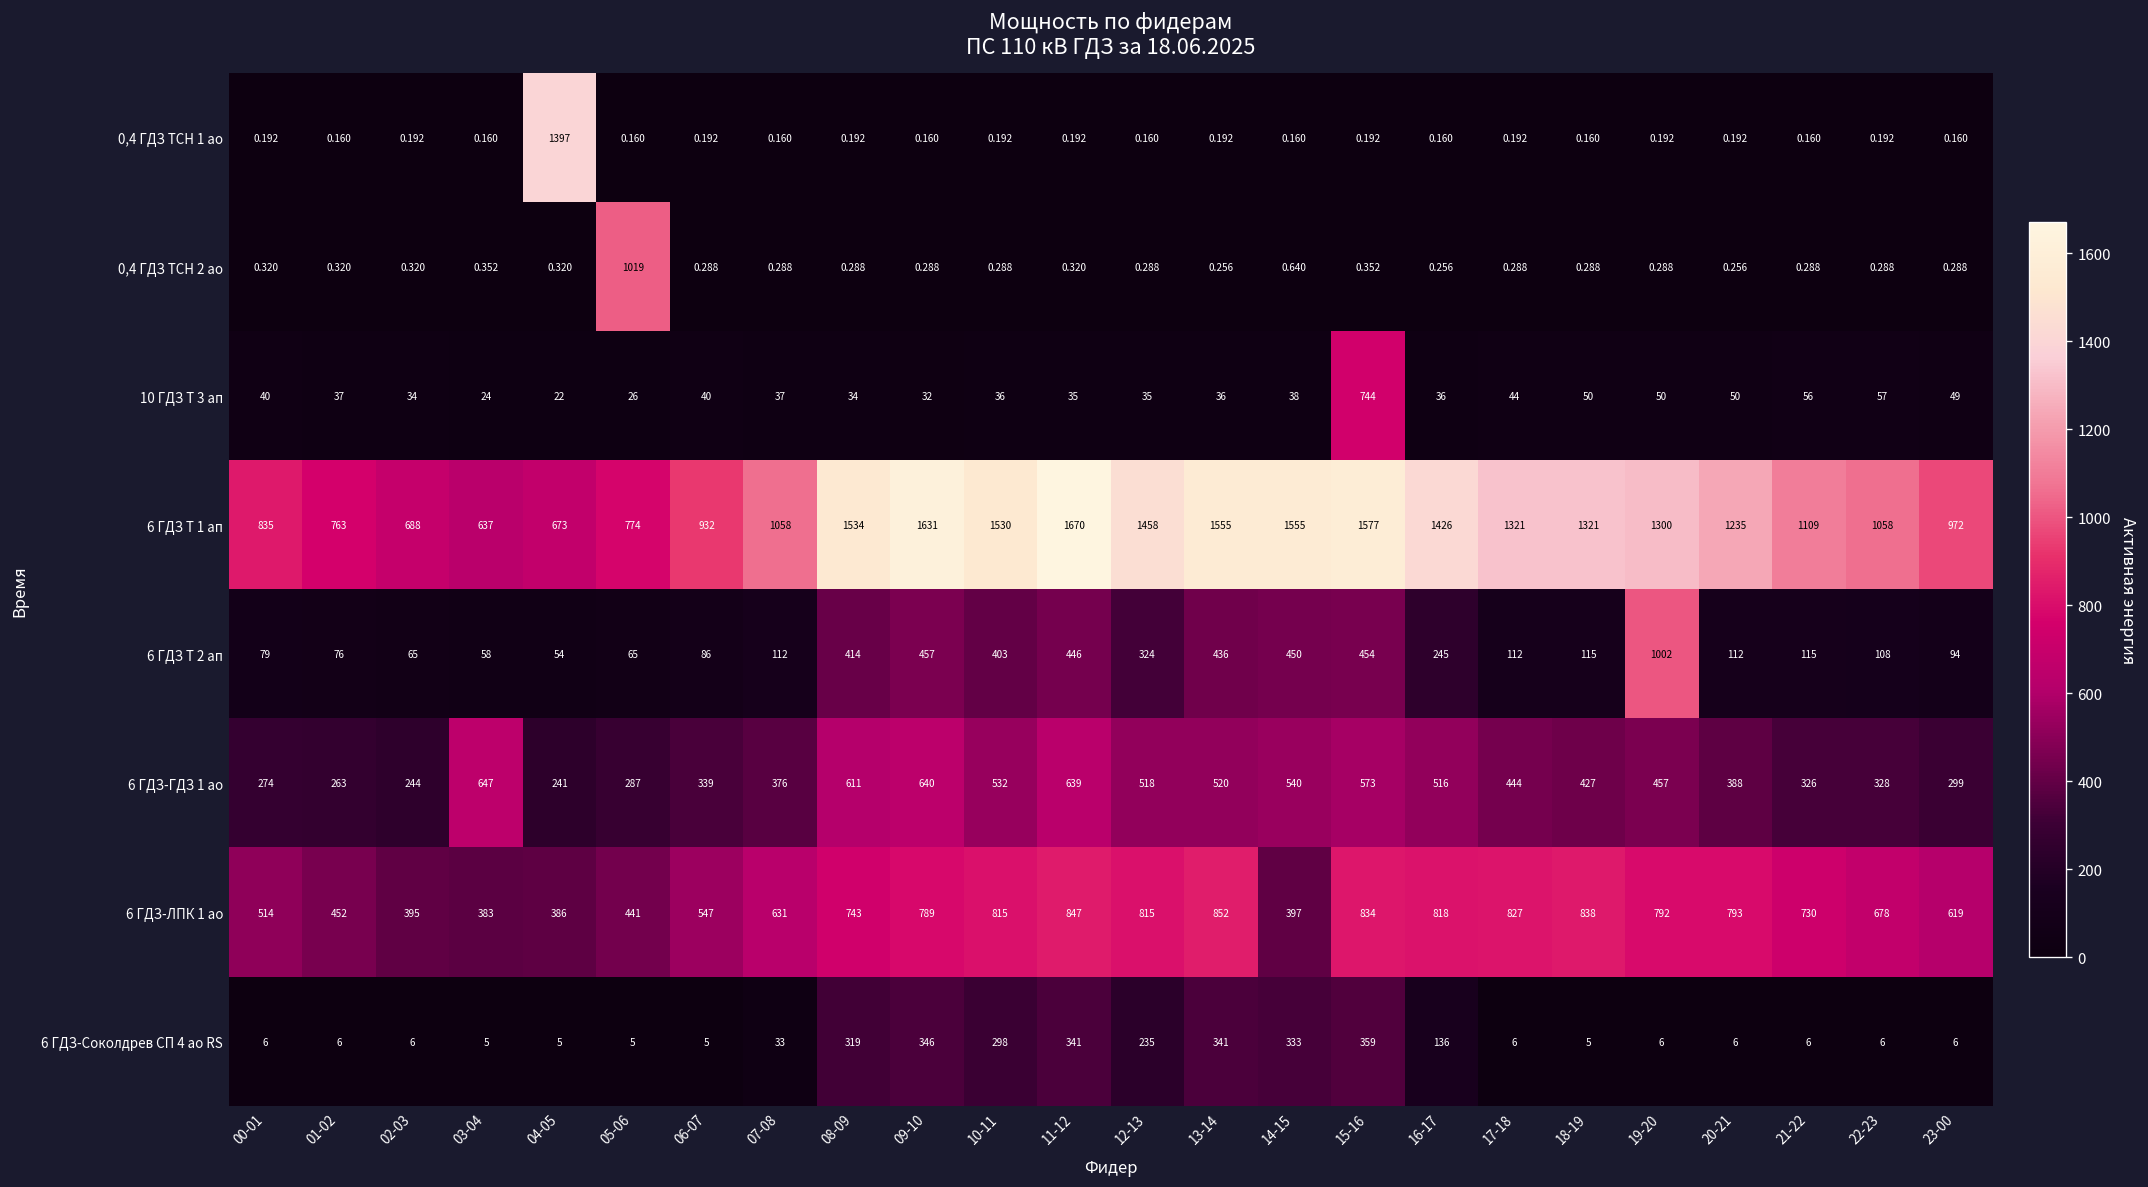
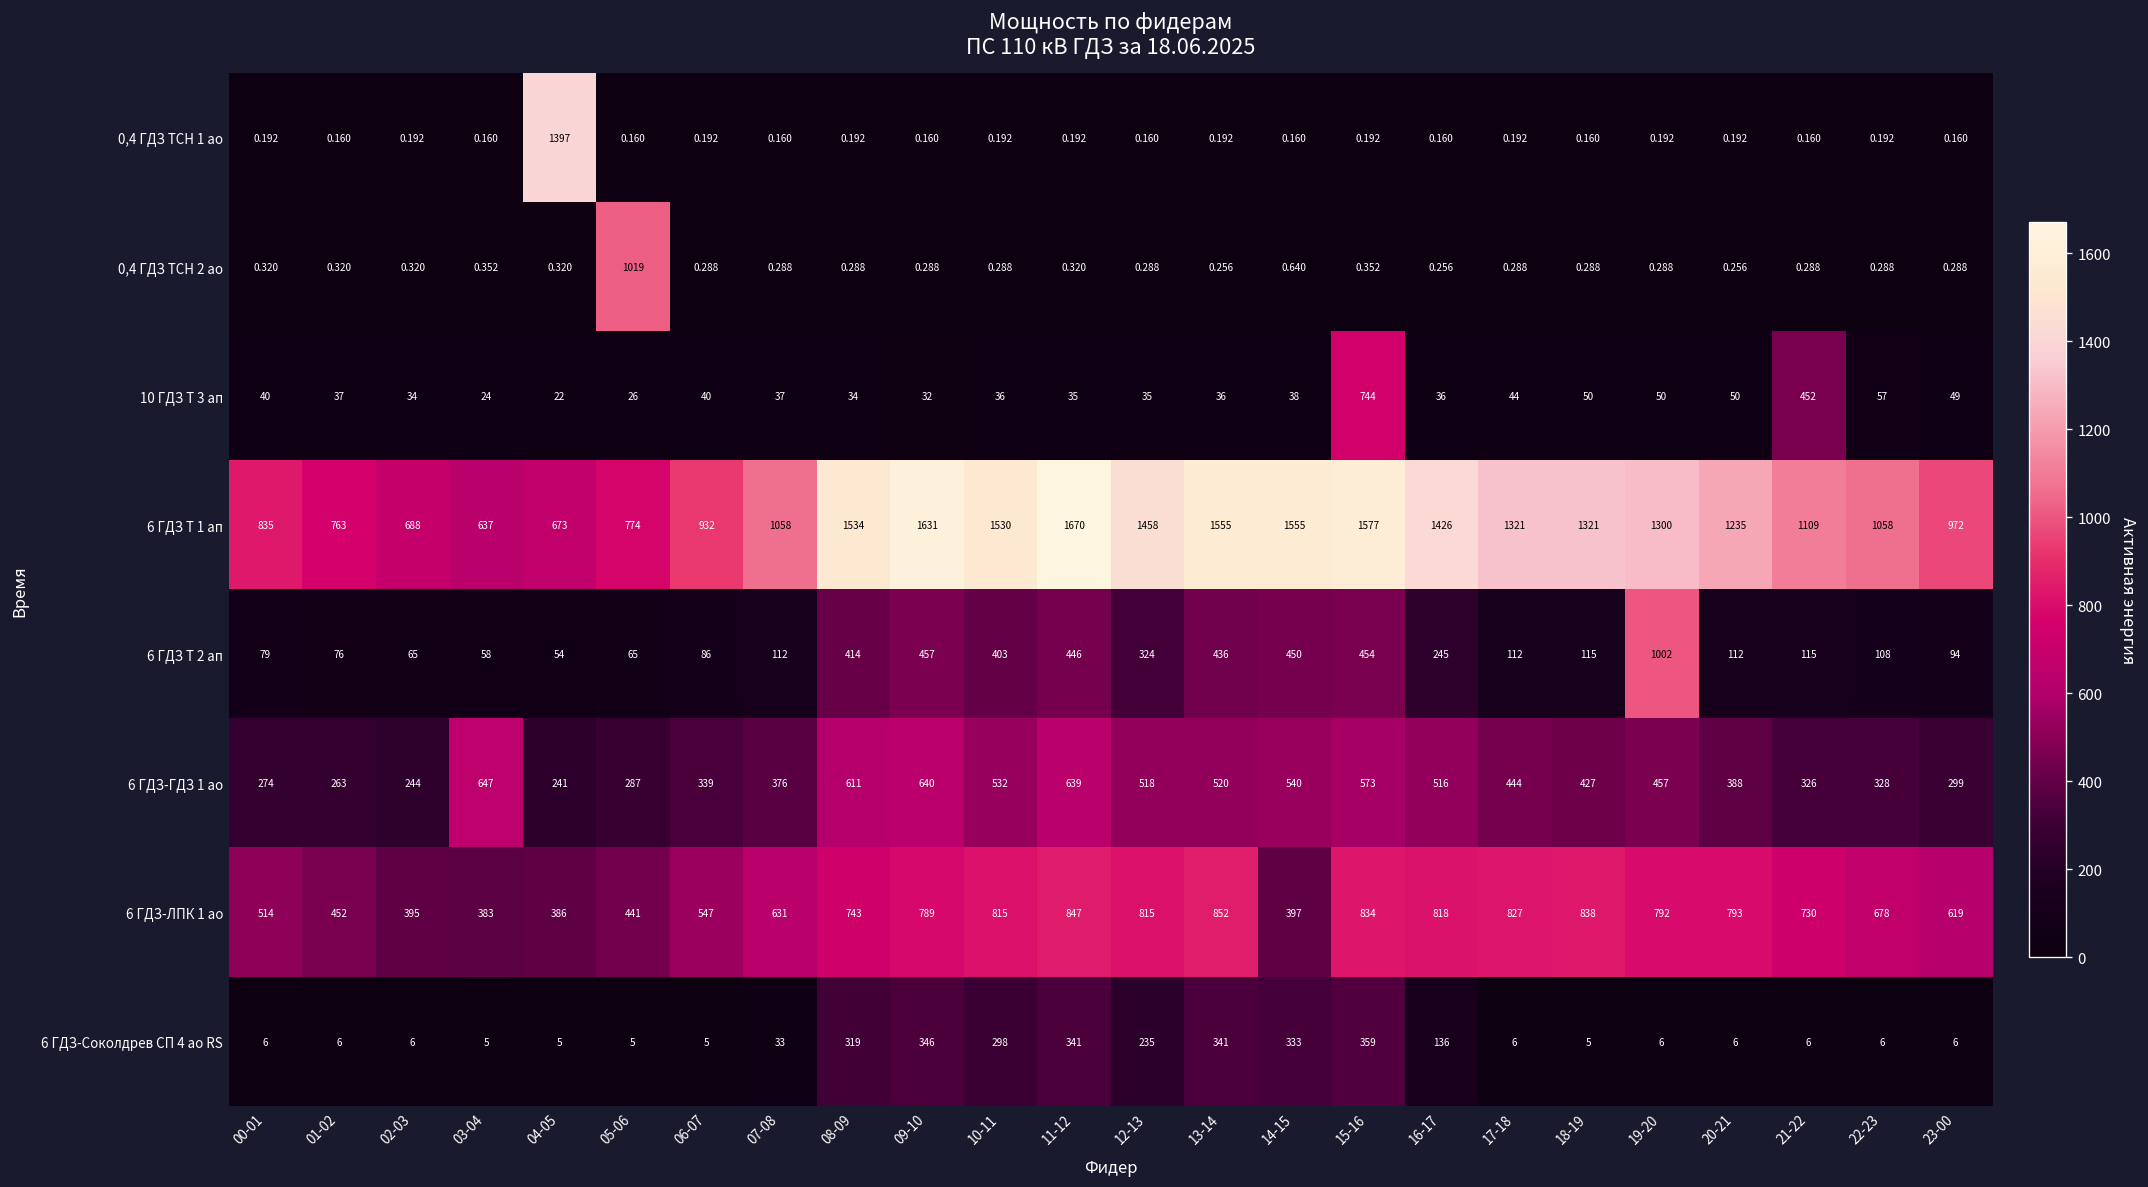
10 ГДЗ Т 3 ап, 21-22: 56 -> 452
